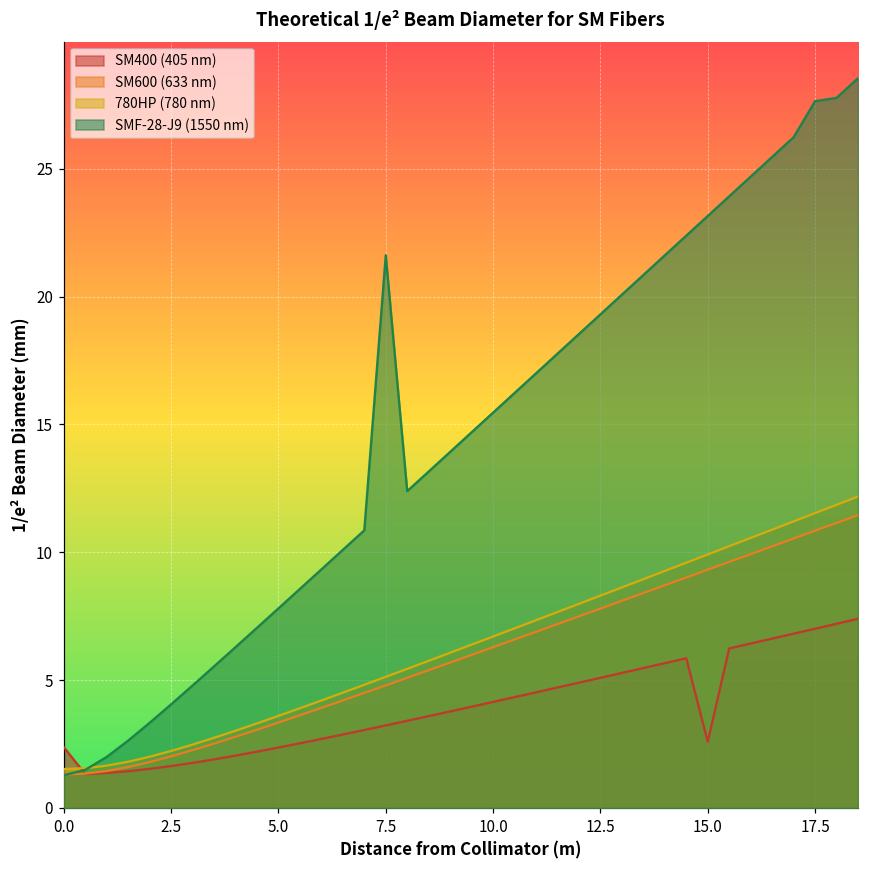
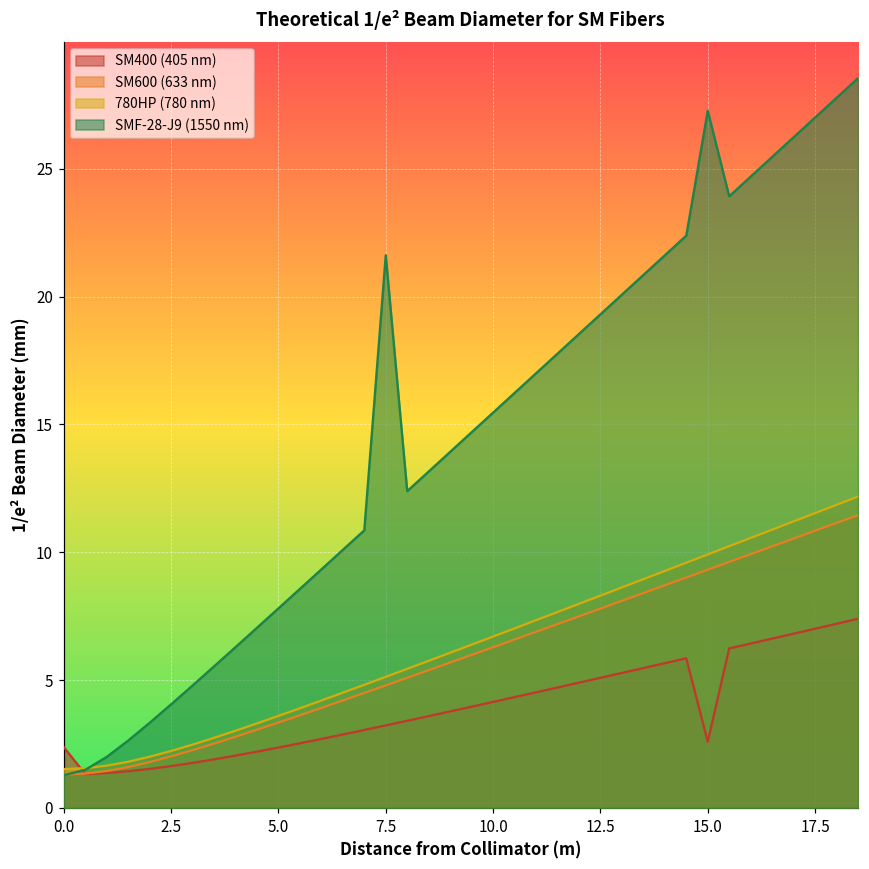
SMF-28-J9 (1550 nm), 15.0: 23.2 -> 27.3
SMF-28-J9 (1550 nm), 17.5: 27.6 -> 27.0
